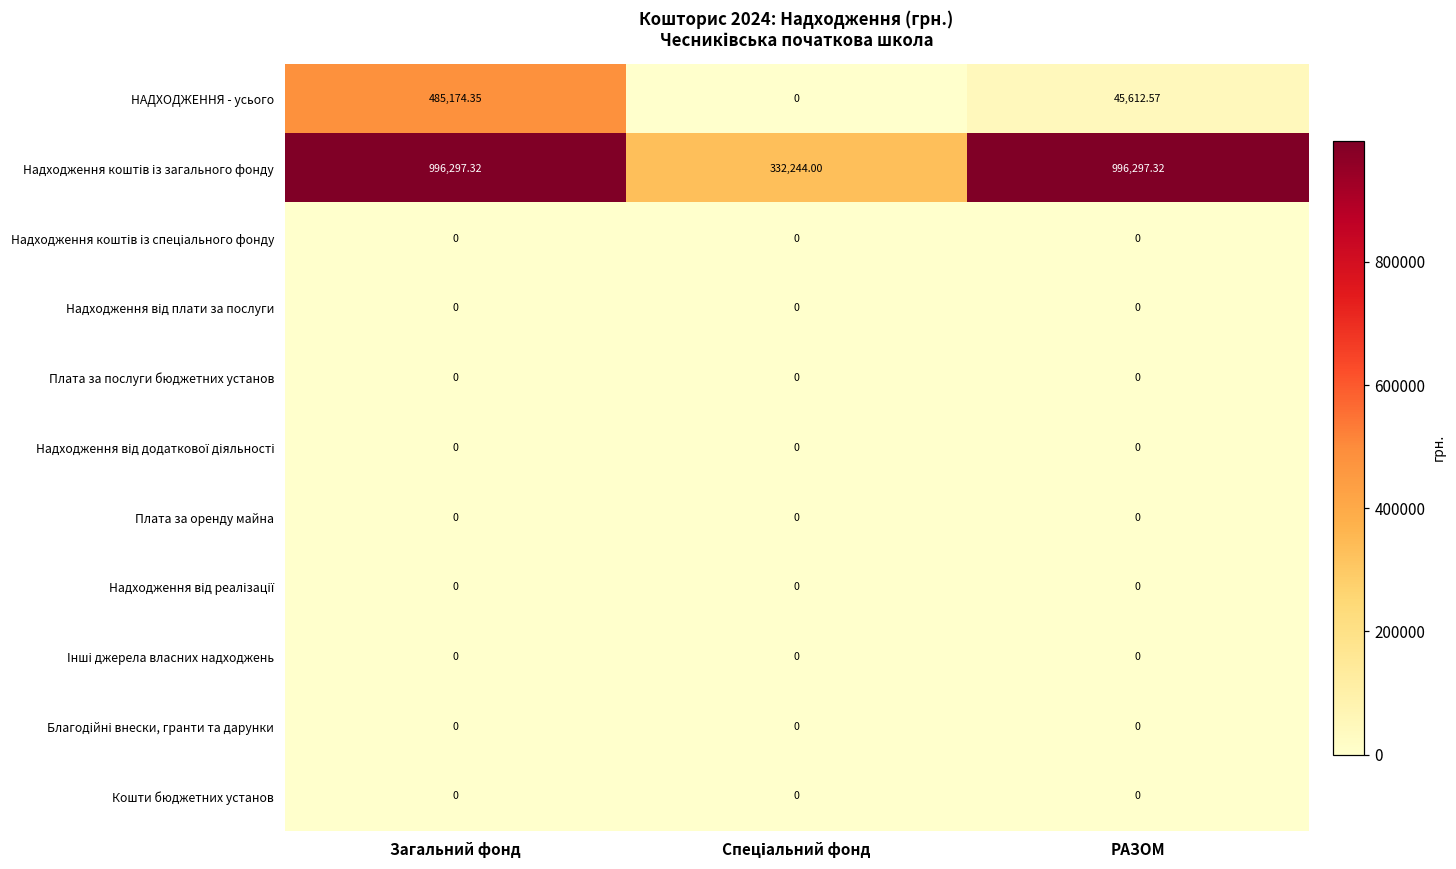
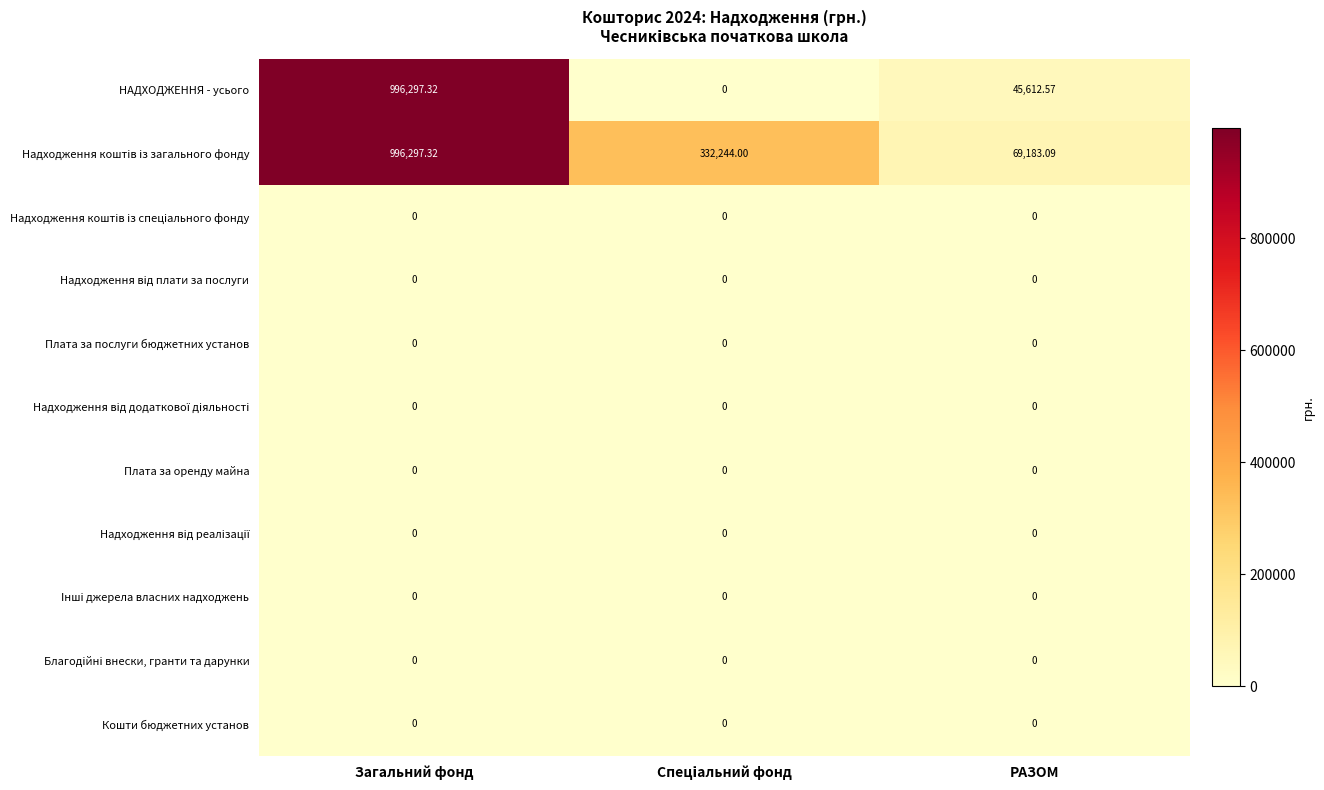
НАДХОДЖЕННЯ - усього, Загальний фонд: 485,174.35 -> 996,297.32
Надходження коштів із загального фонду, РАЗОМ: 996,297.32 -> 69,183.09
